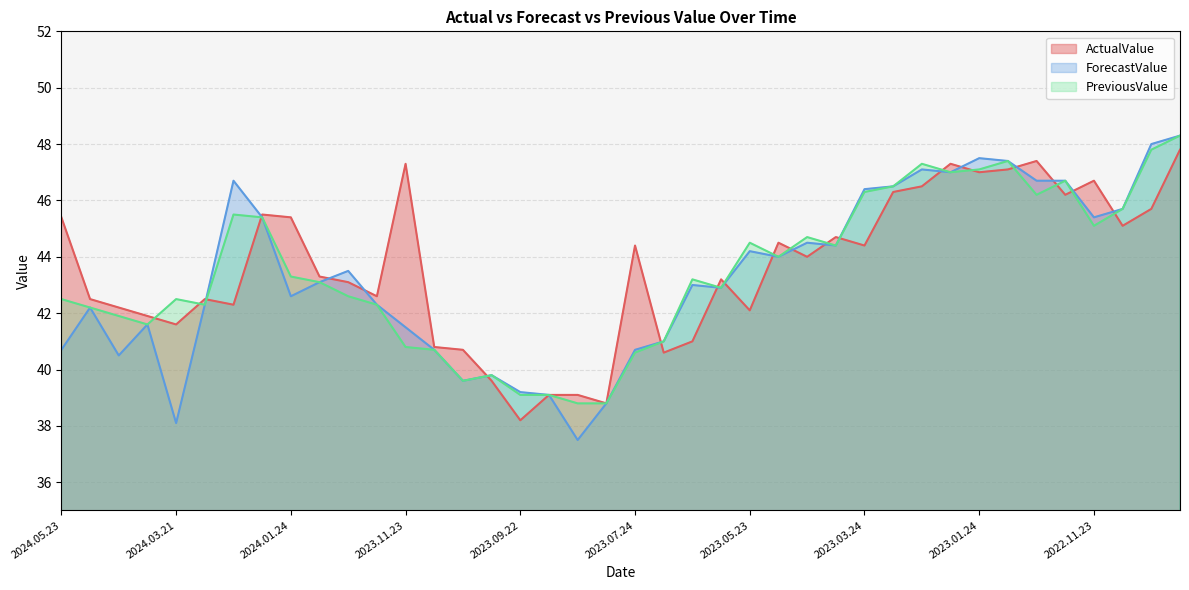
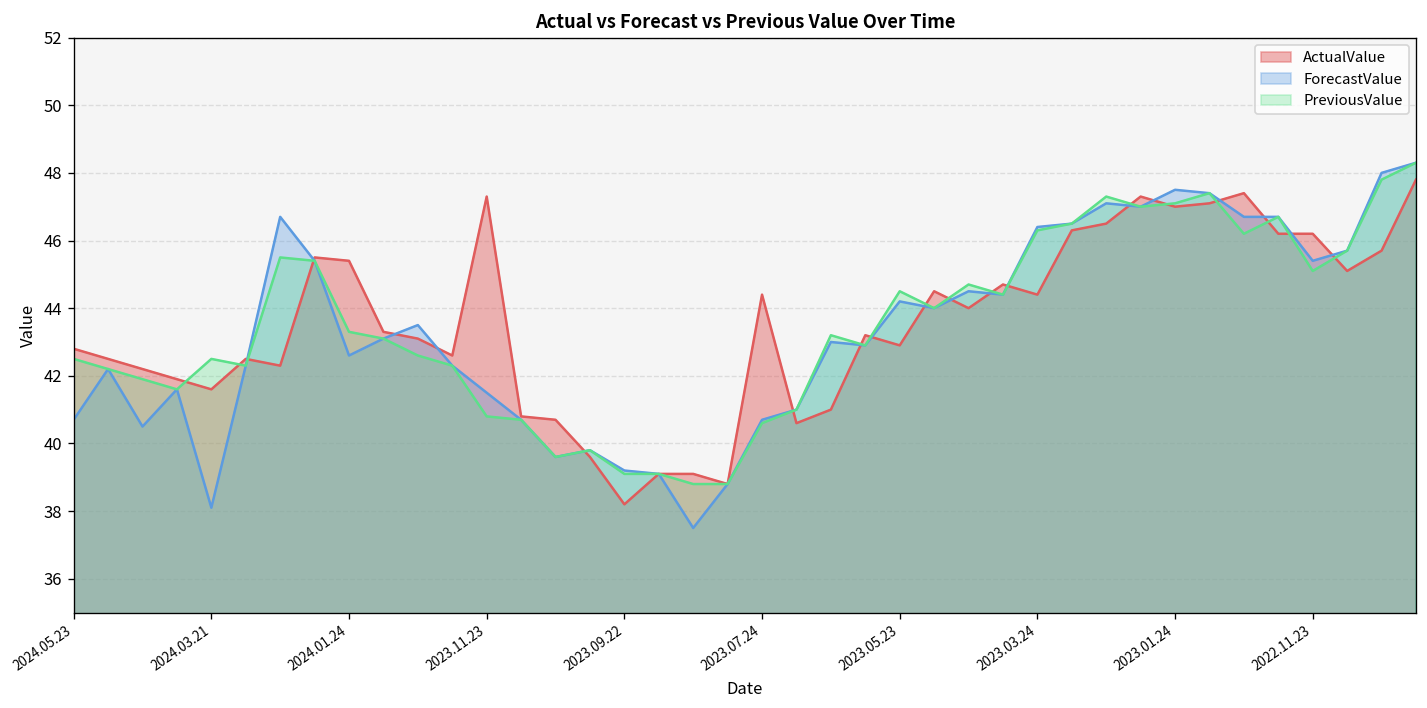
ActualValue, 2024.05.23: 45.4 -> 42.8
ActualValue, 2023.05.23: 42.1 -> 42.9
ActualValue, 2022.11.23: 46.7 -> 46.2
